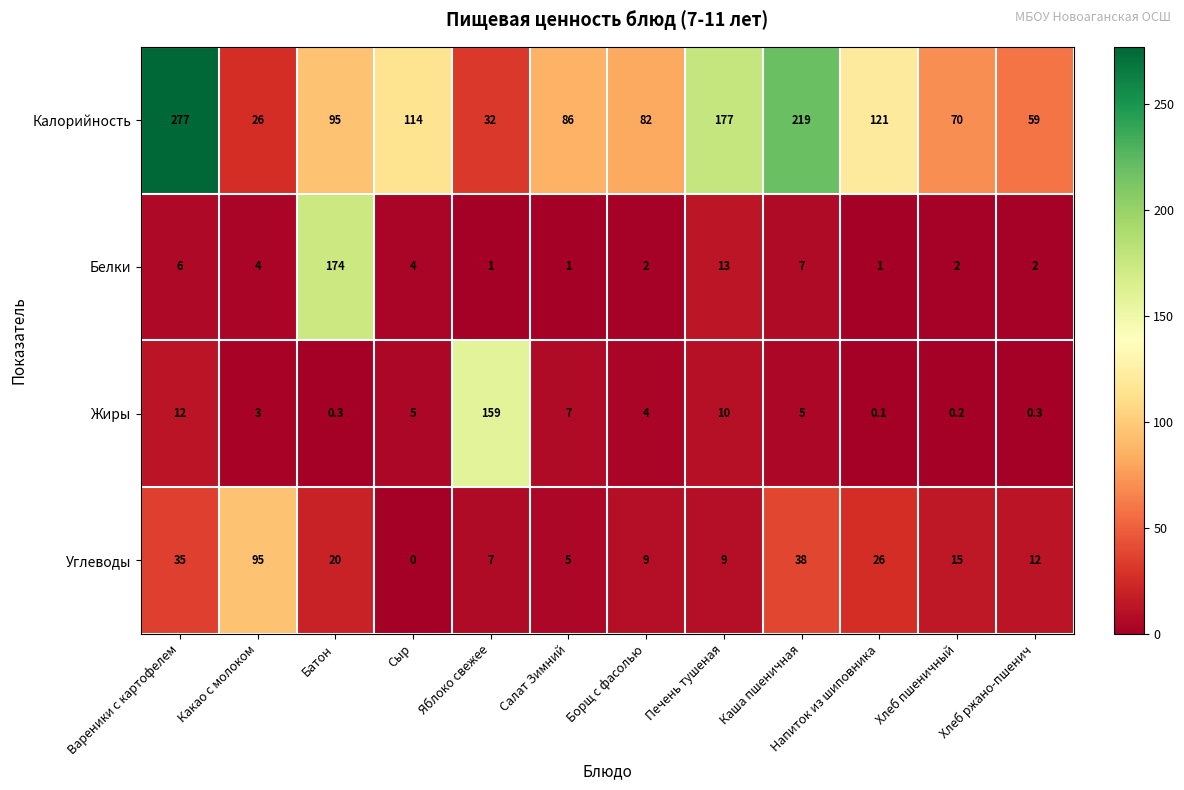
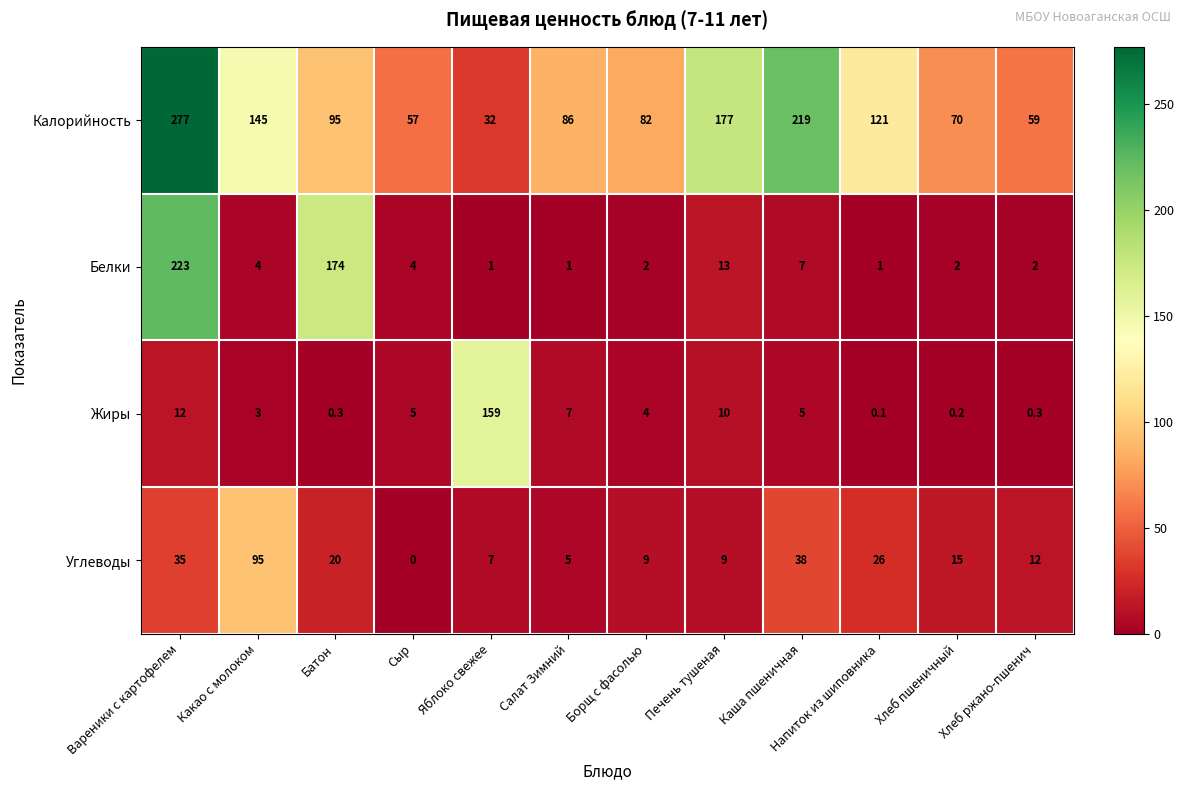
Калорийность, Какао с молоком: 26 -> 145
Калорийность, Сыр: 114 -> 57
Белки, Вареники с картофелем: 6 -> 223
